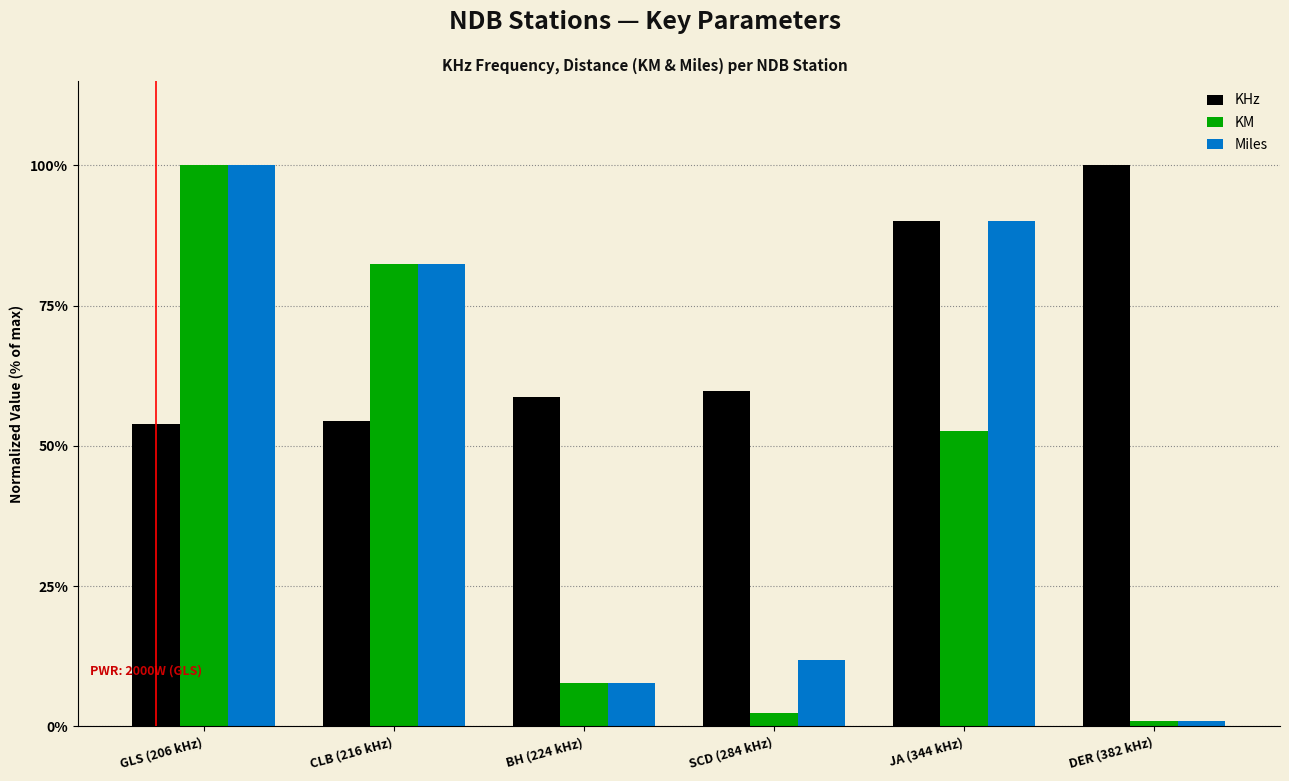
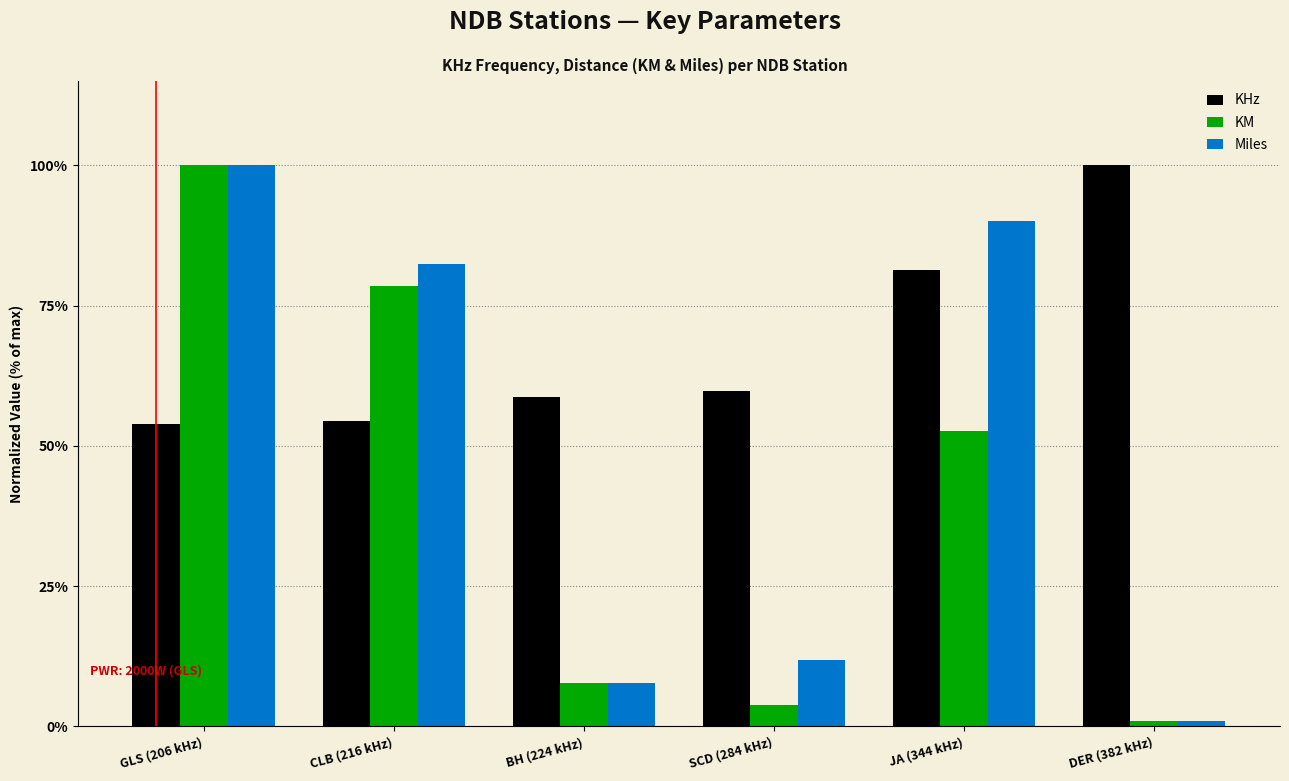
KM, CLB (216 kHz): 82% -> 79%
KM, SCD (284 kHz): 2% -> 4%
KHz, JA (344 kHz): 90% -> 81%
